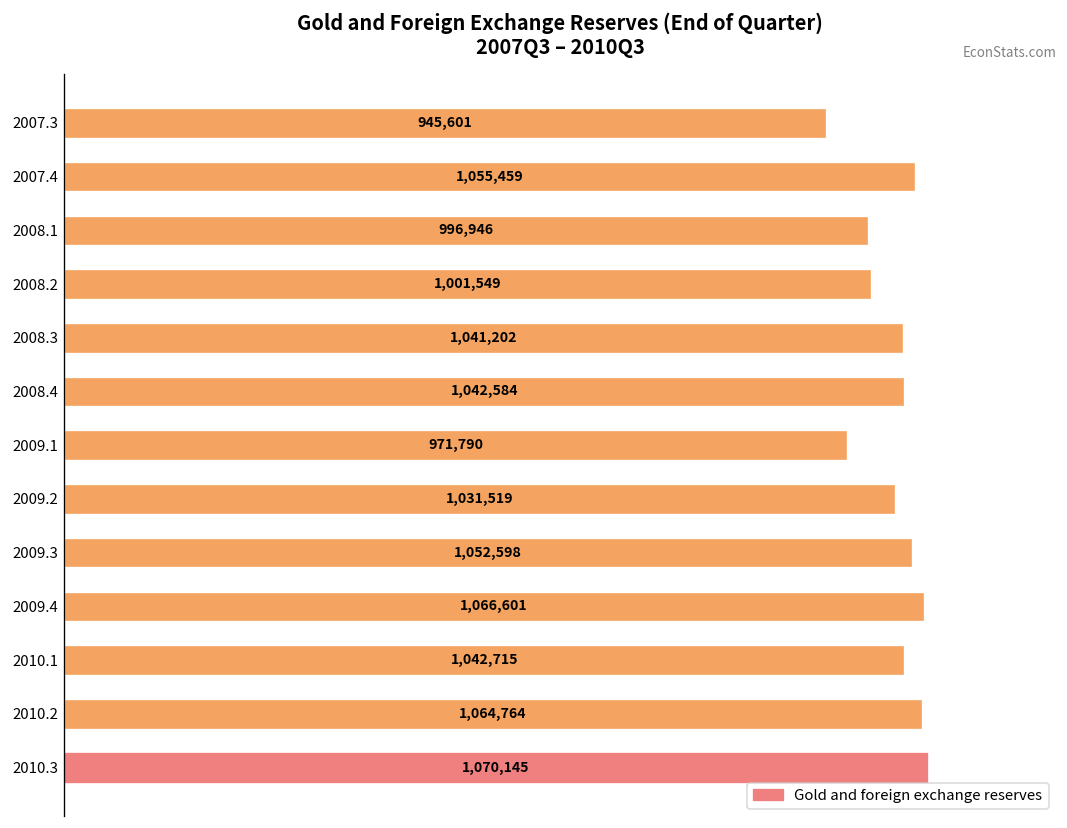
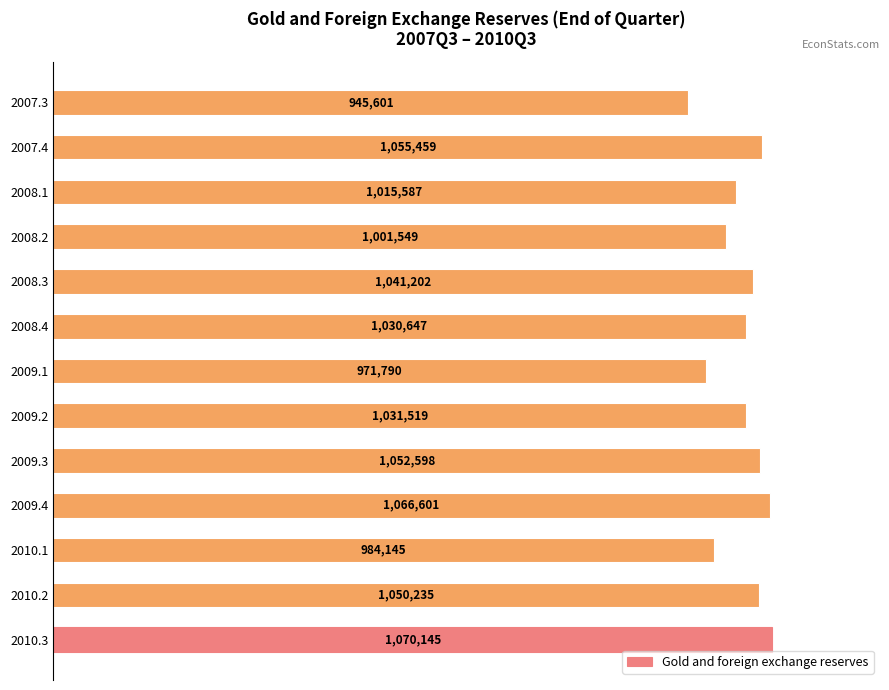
2008.1: 996,946 -> 1,015,587
2008.4: 1,042,584 -> 1,030,647
2010.1: 1,042,715 -> 984,145
2010.2: 1,064,764 -> 1,050,235
